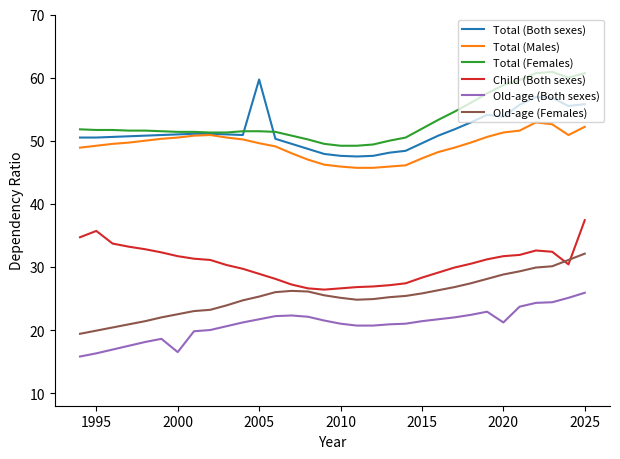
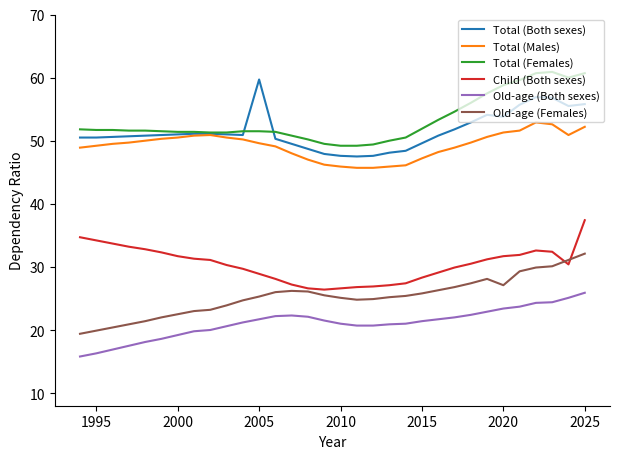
Child (Both sexes), 1995: 36 -> 34
Old-age (Both sexes), 2000: 17 -> 19
Old-age (Both sexes), 2020: 21 -> 23
Old-age (Females), 2020: 29 -> 27
